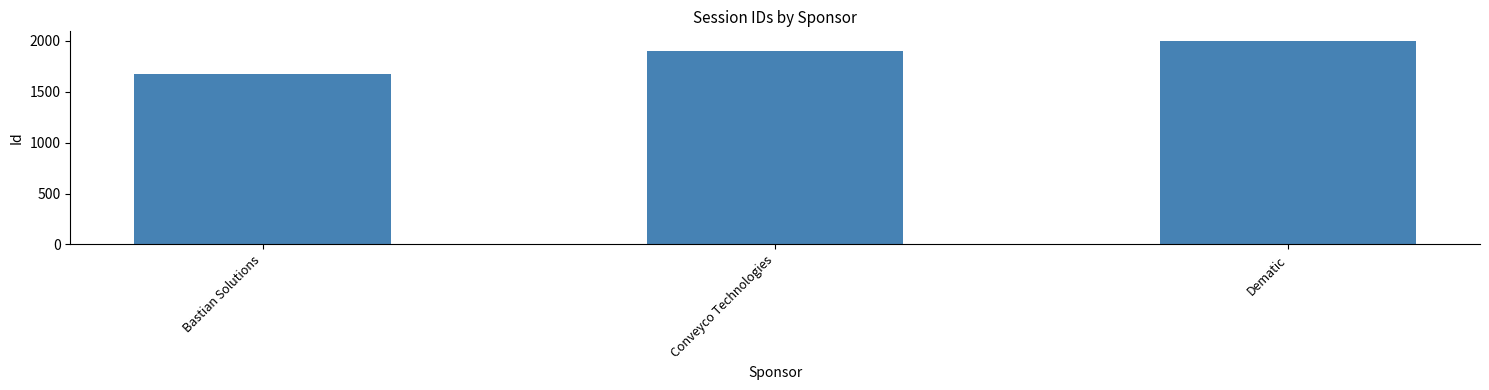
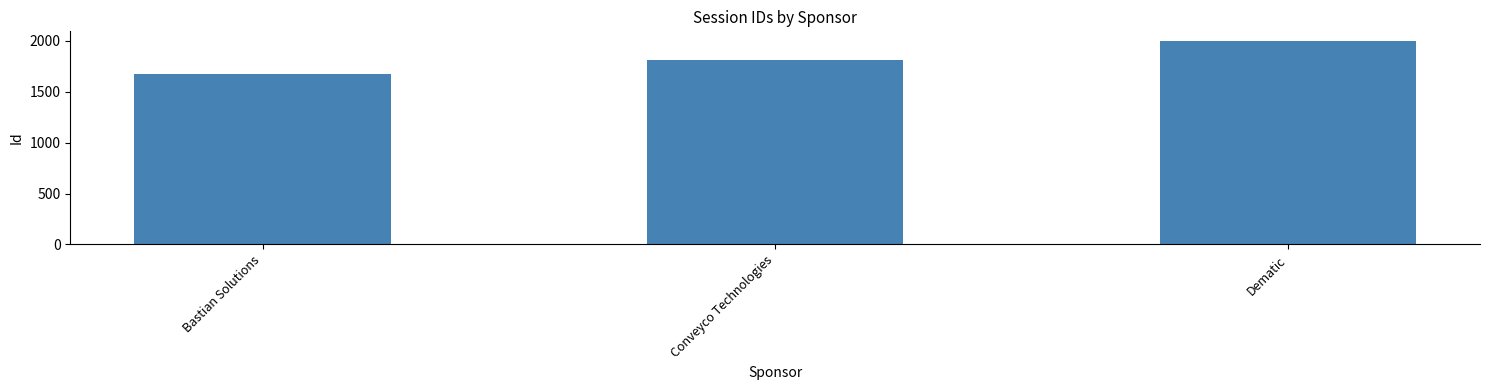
Conveyco Technologies: 1910 -> 1820
